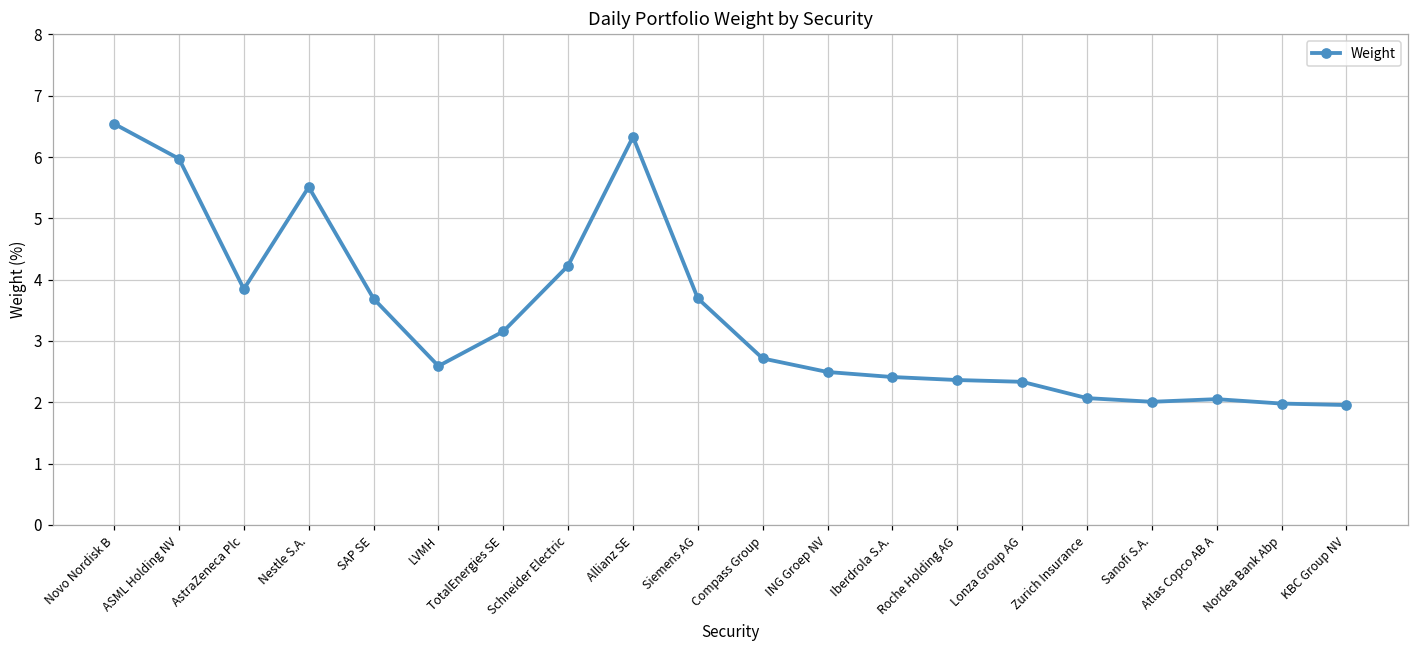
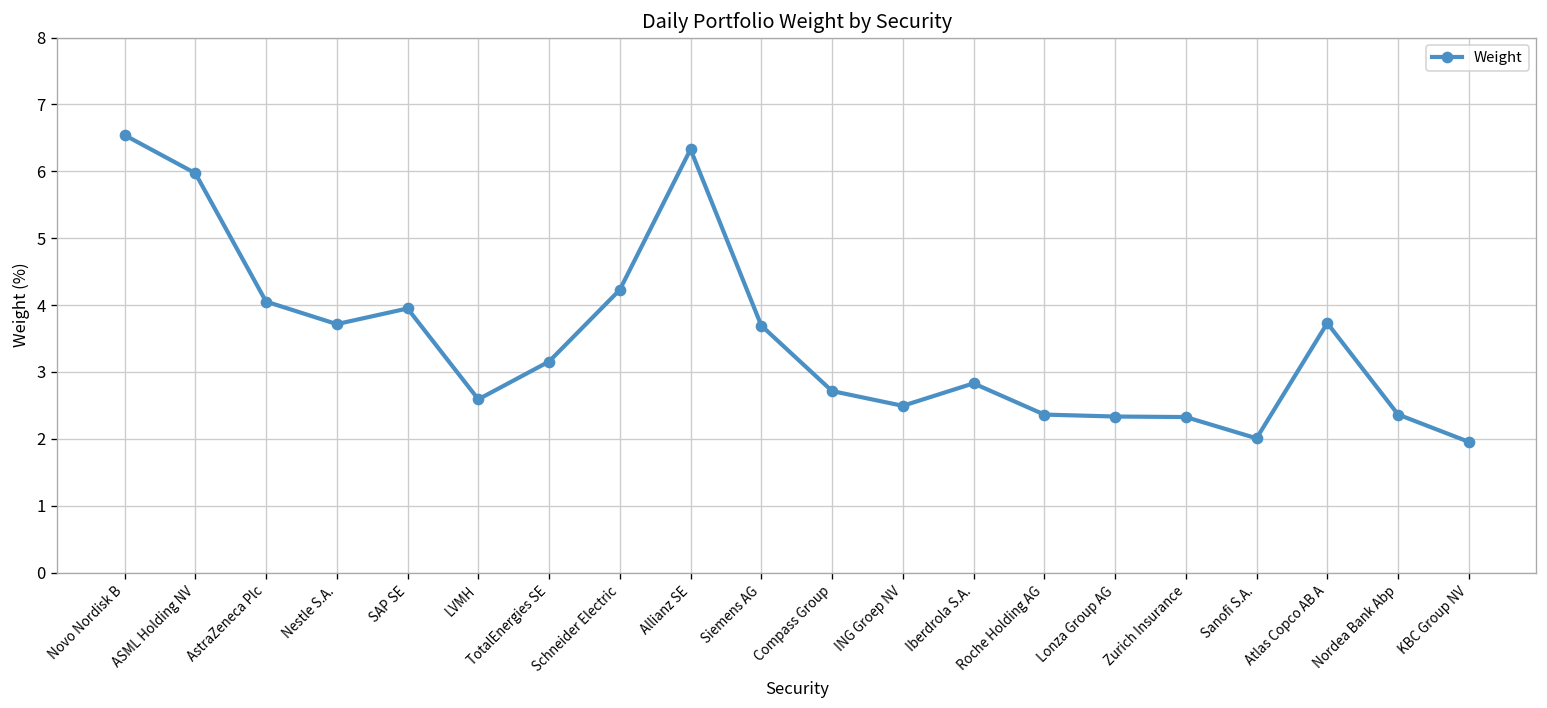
AstraZeneca Plc: 3.8 -> 4.1
Nestle S.A.: 5.5 -> 3.7
SAP SE: 3.7 -> 3.9
Iberdrola S.A.: 2.4 -> 2.8
Zurich Insurance: 2.1 -> 2.3
Atlas Copco AB A: 2.1 -> 3.7
Nordea Bank Abp: 2.0 -> 2.4
